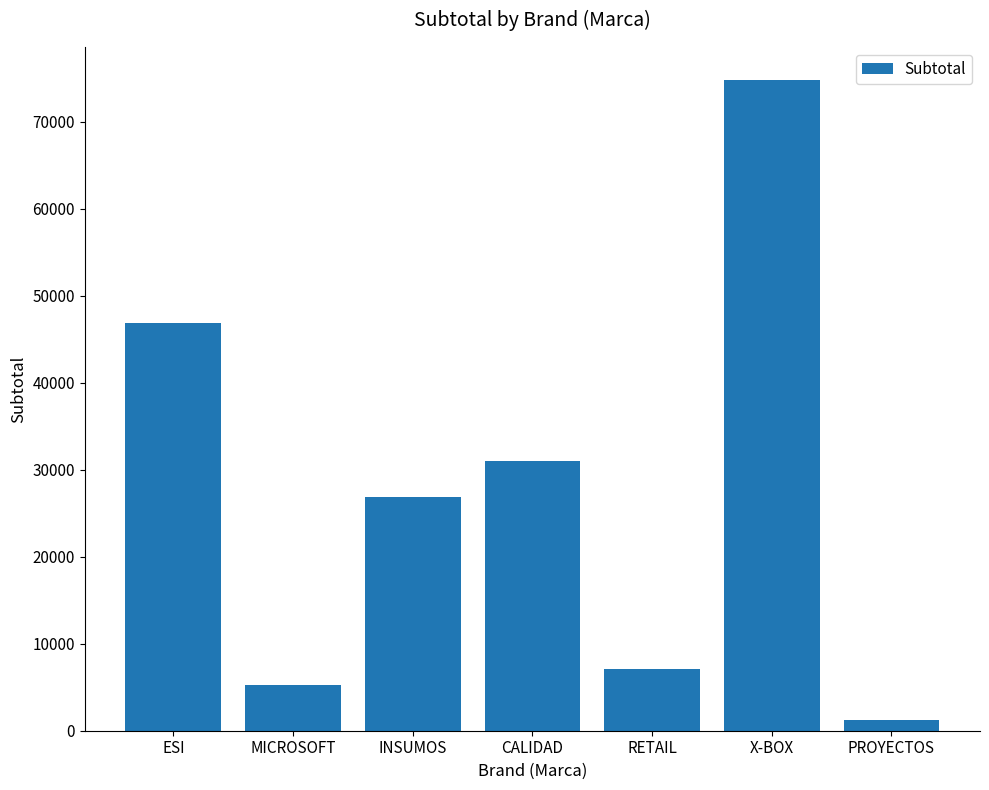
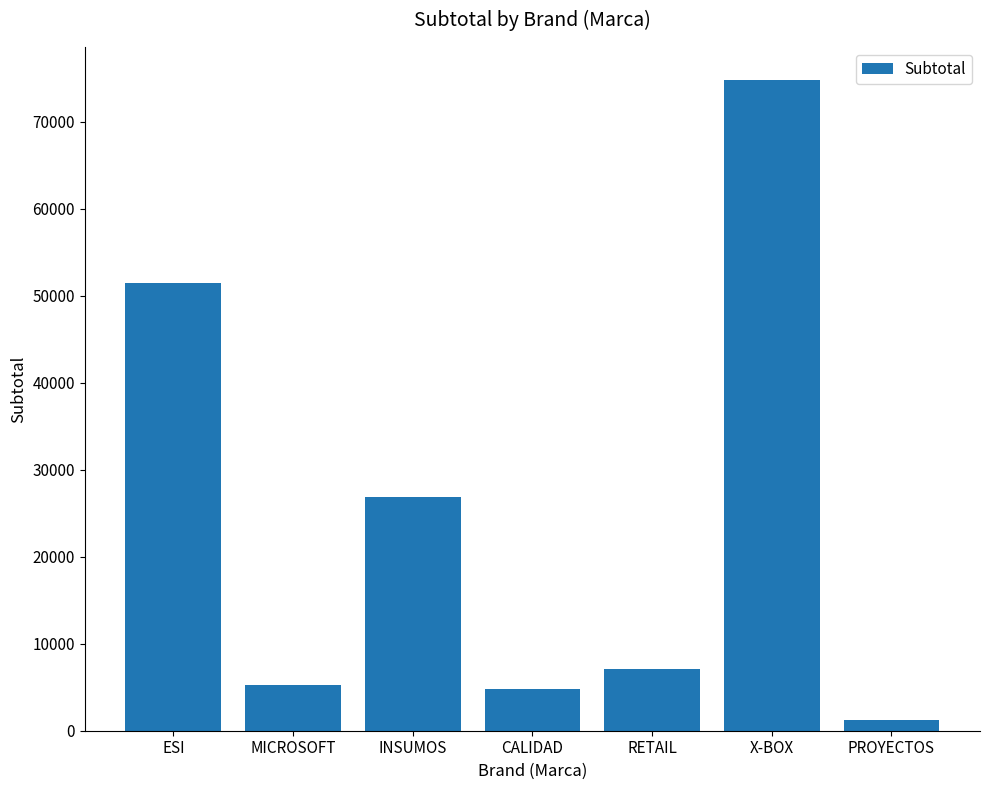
ESI: 47000 -> 51000
CALIDAD: 31000 -> 5000
